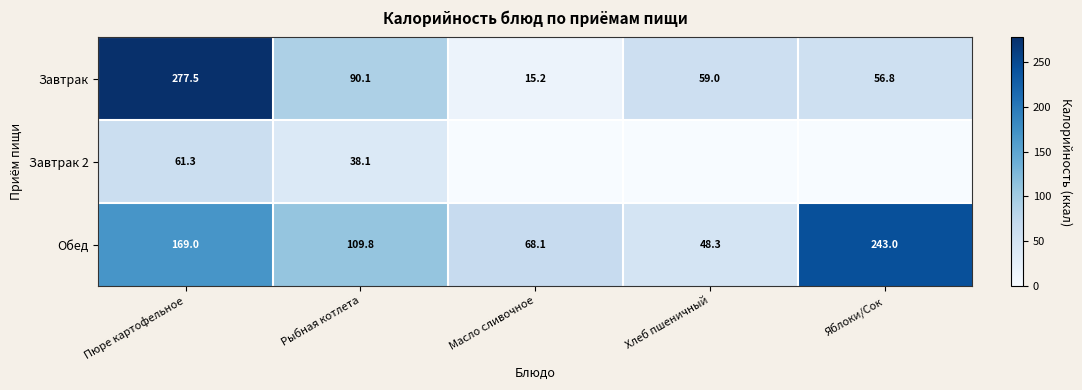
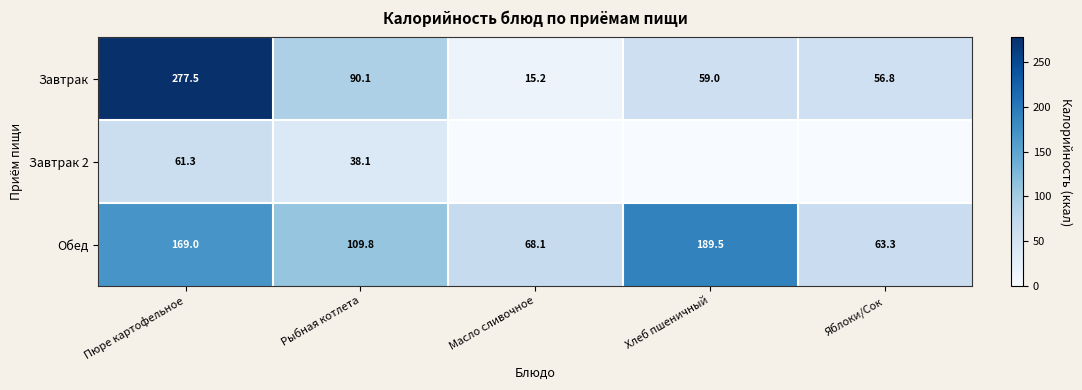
Обед, Хлеб пшеничный: 48.3 -> 189.5
Обед, Яблоки/Сок: 243.0 -> 63.3
